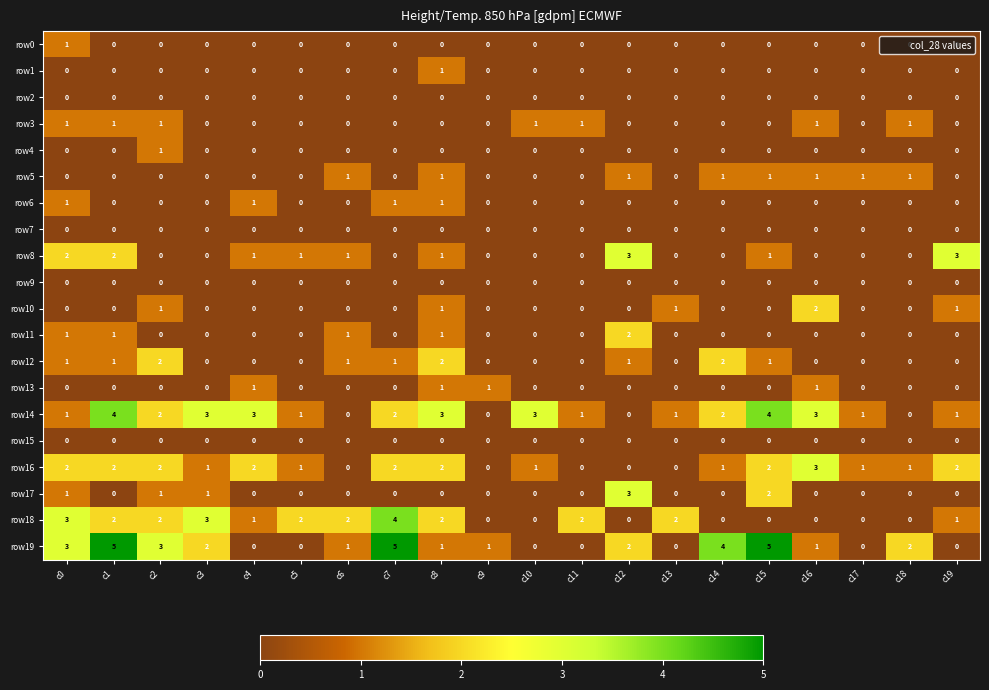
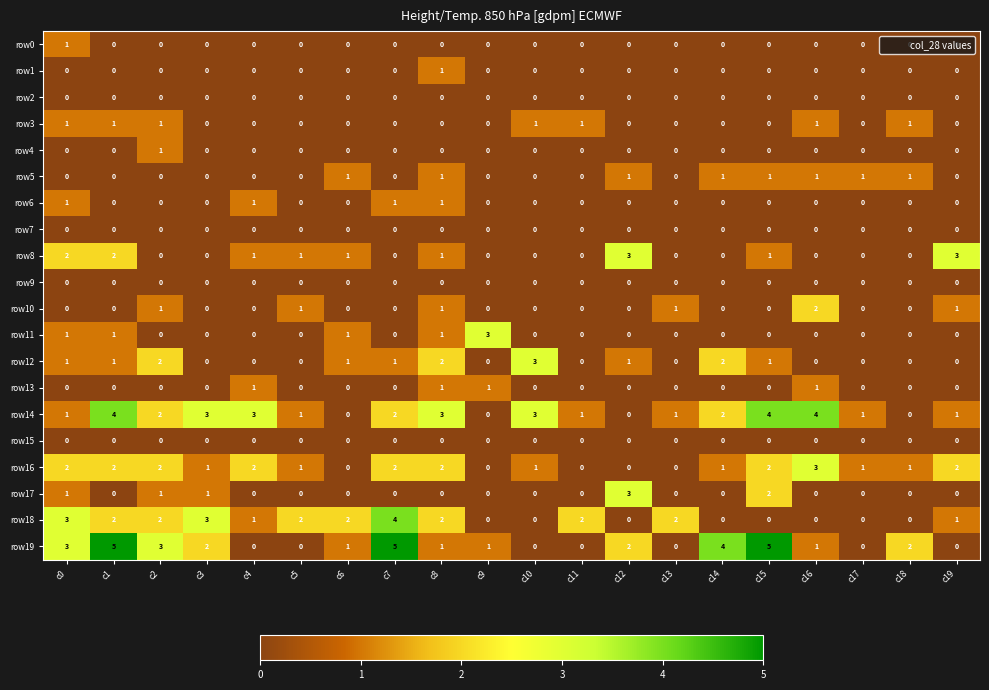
row10, c5: 0 -> 1
row11, c9: 0 -> 3
row11, c12: 2 -> 0
row12, c10: 0 -> 3
row14, c16: 3 -> 4
